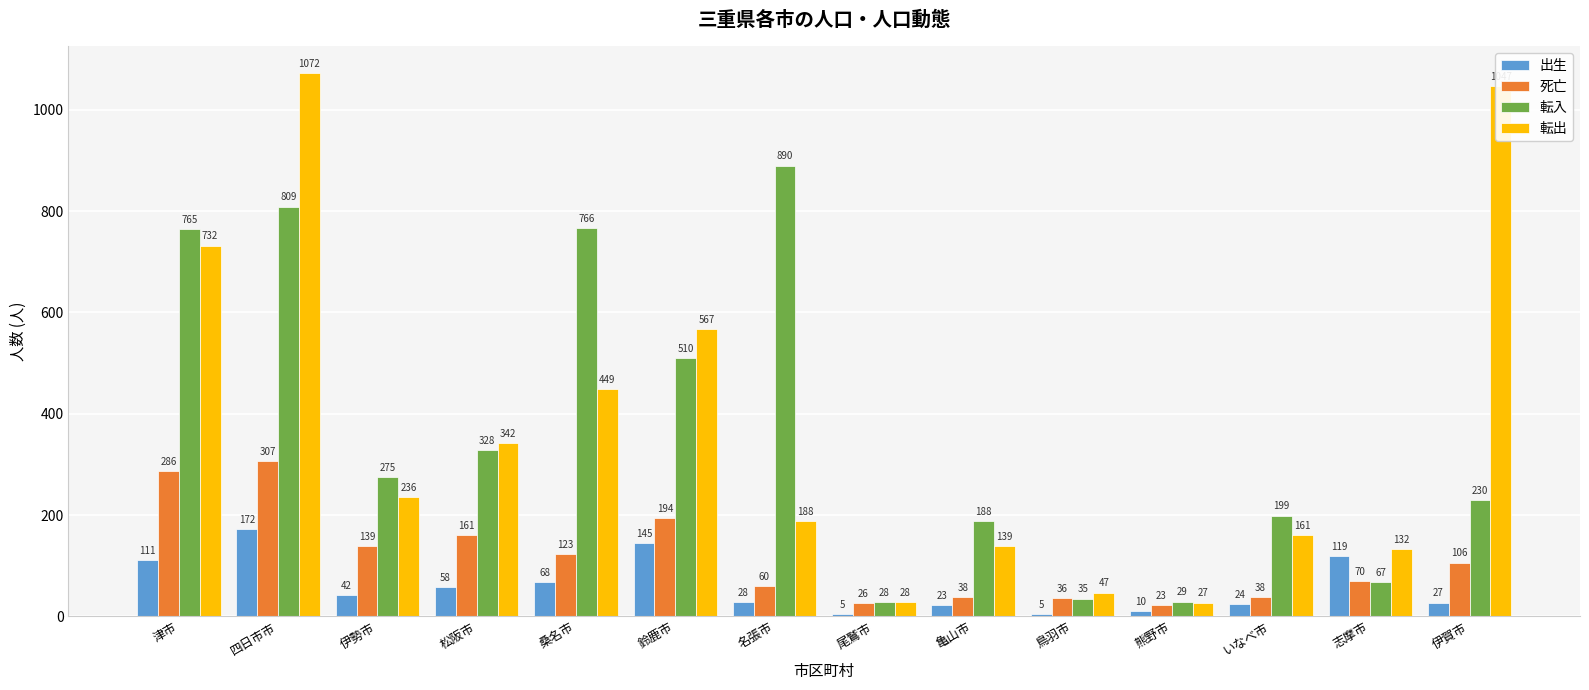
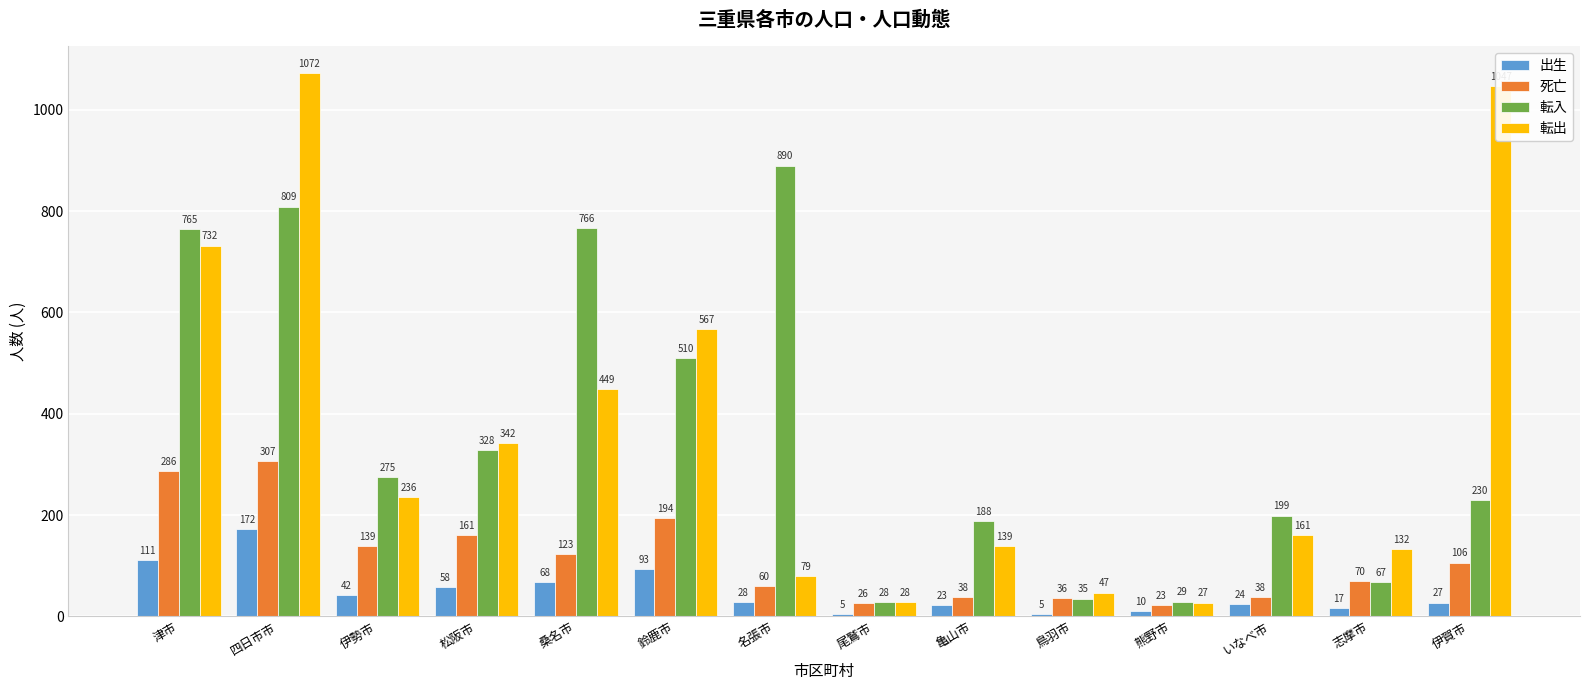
出生, 鈴鹿市: 145 -> 93
転出, 名張市: 188 -> 79
出生, 志摩市: 119 -> 17
